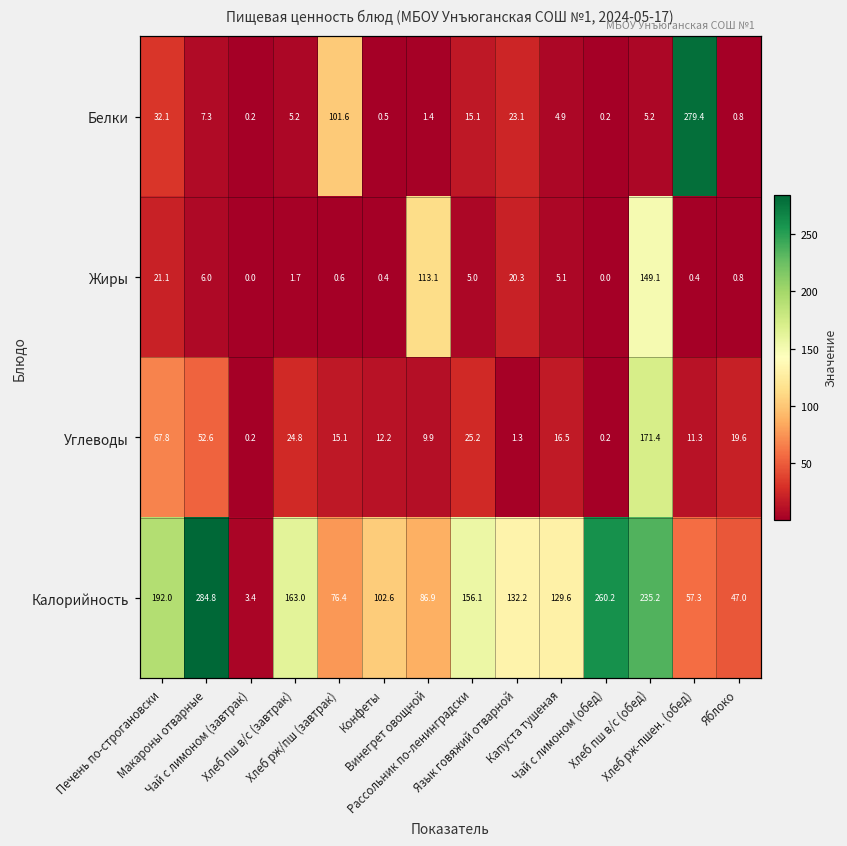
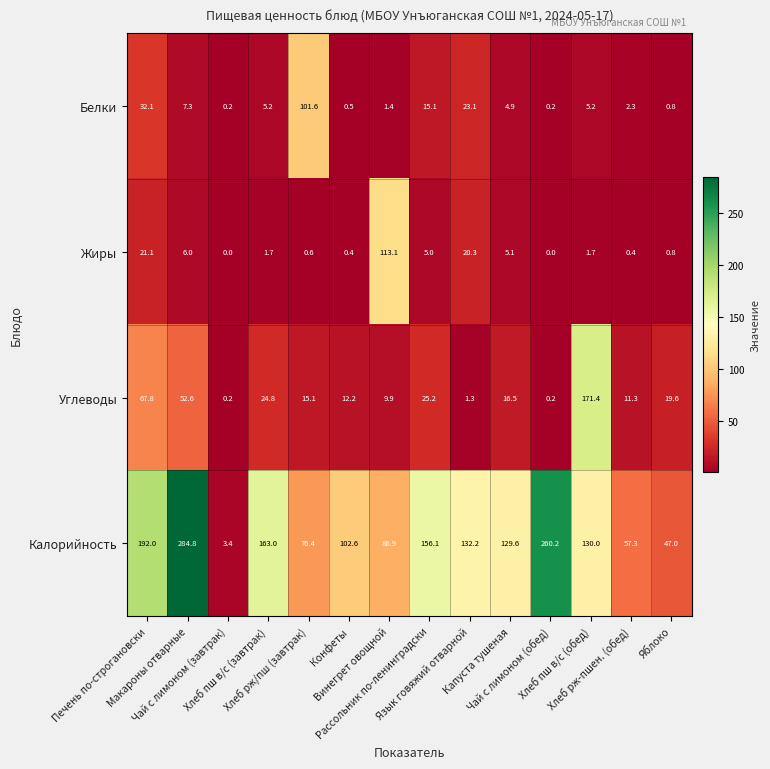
Белки, Хлеб рж-пшен. (обед): 279.4 -> 2.3
Жиры, Хлеб пш в/с (обед): 149.1 -> 1.7
Калорийность, Хлеб пш в/с (обед): 235.2 -> 130.0
